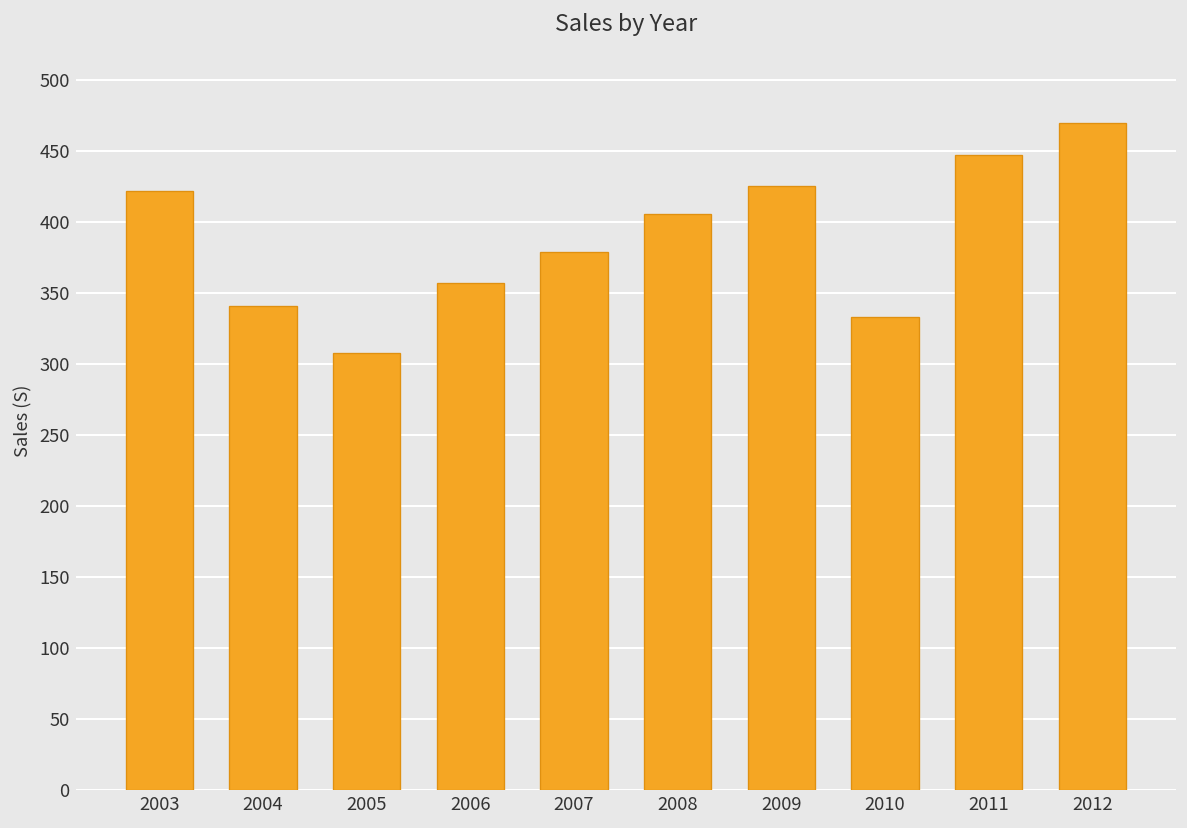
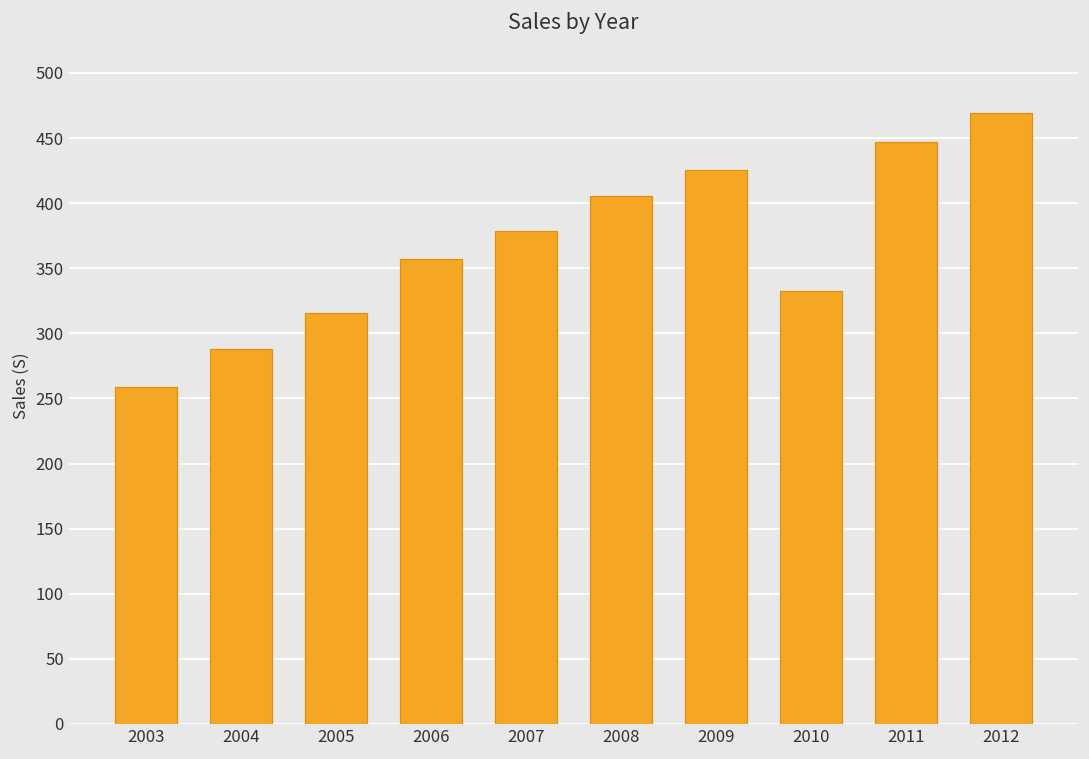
2003: 421 -> 259
2004: 341 -> 288
2005: 307 -> 316
